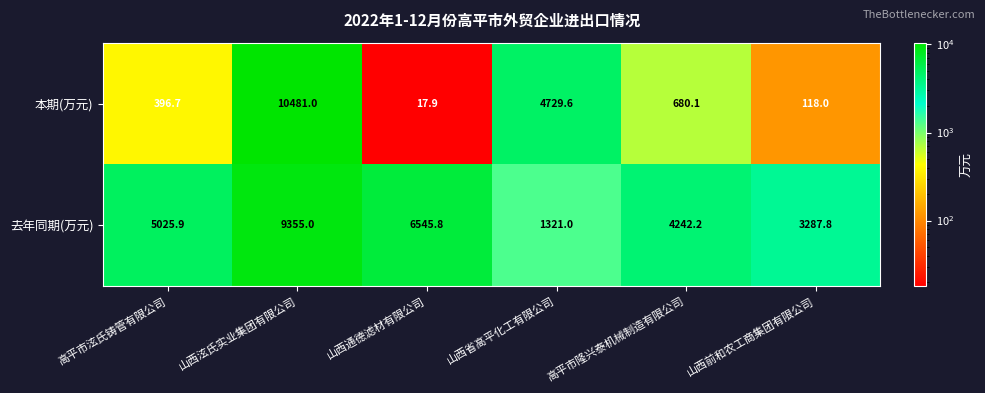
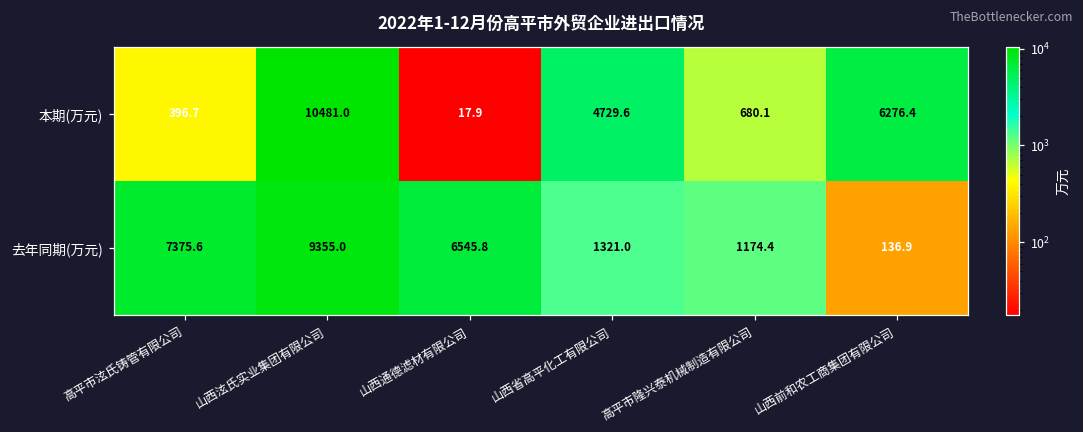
本期(万元), 山西前和农工商集团有限公司: 118.0 -> 6276.4
去年同期(万元), 高平市泫氏铸管有限公司: 5025.9 -> 7375.6
去年同期(万元), 高平市隆兴泰机械制造有限公司: 4242.2 -> 1174.4
去年同期(万元), 山西前和农工商集团有限公司: 3287.8 -> 136.9
